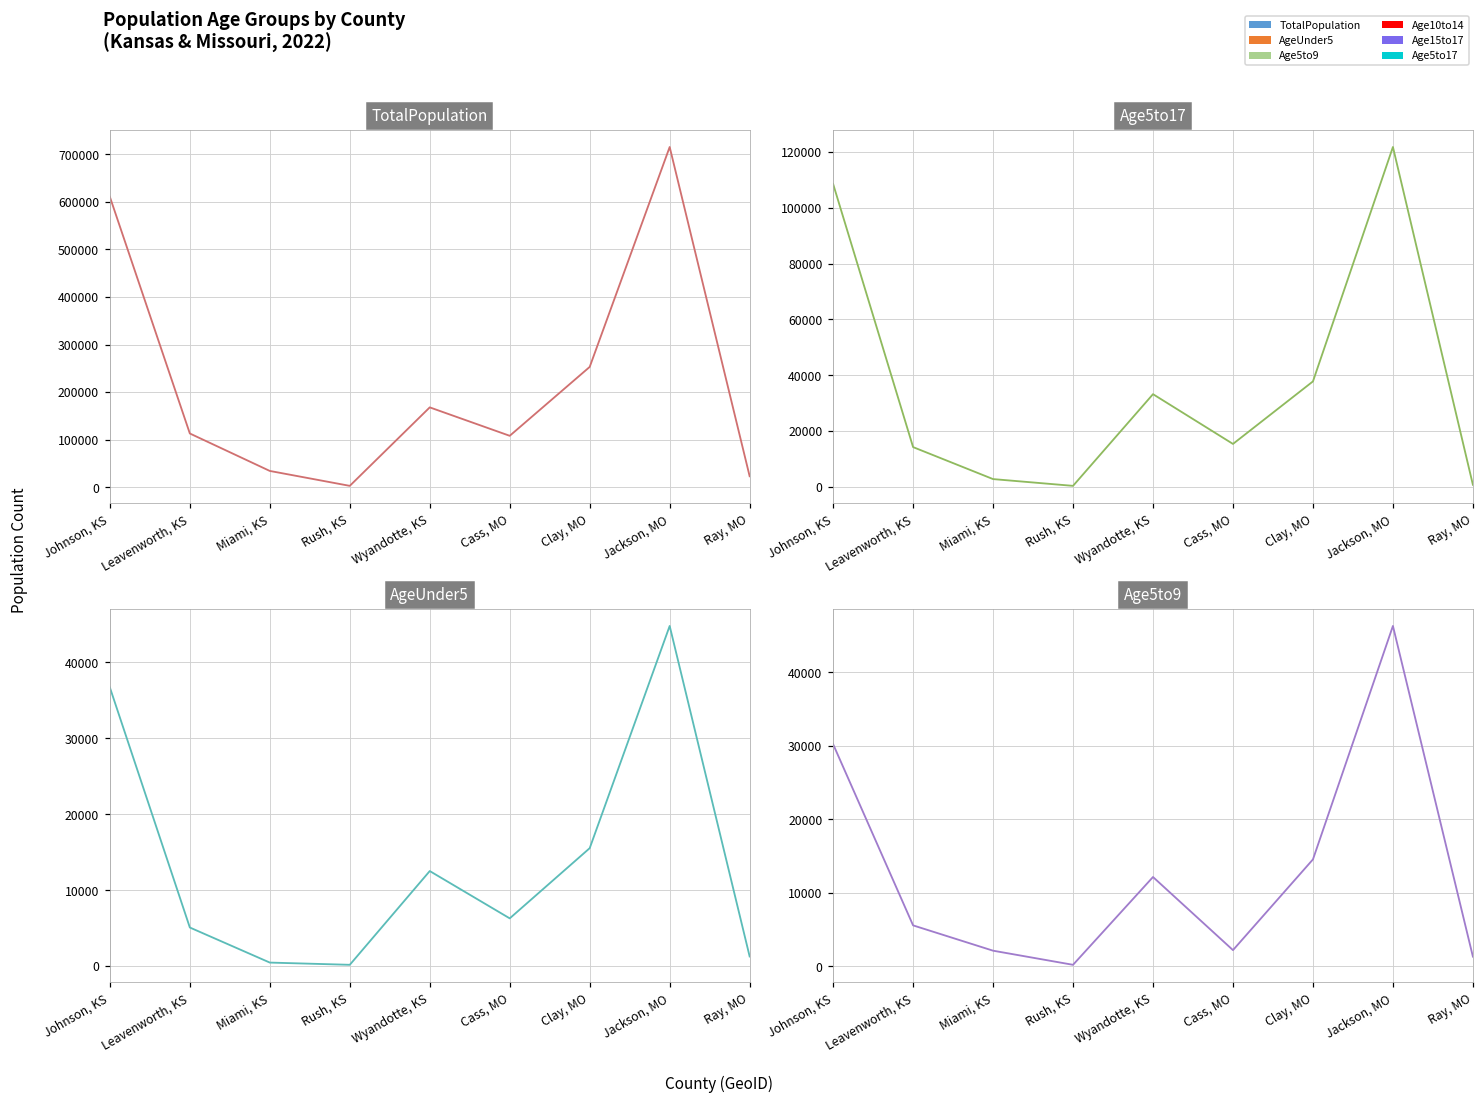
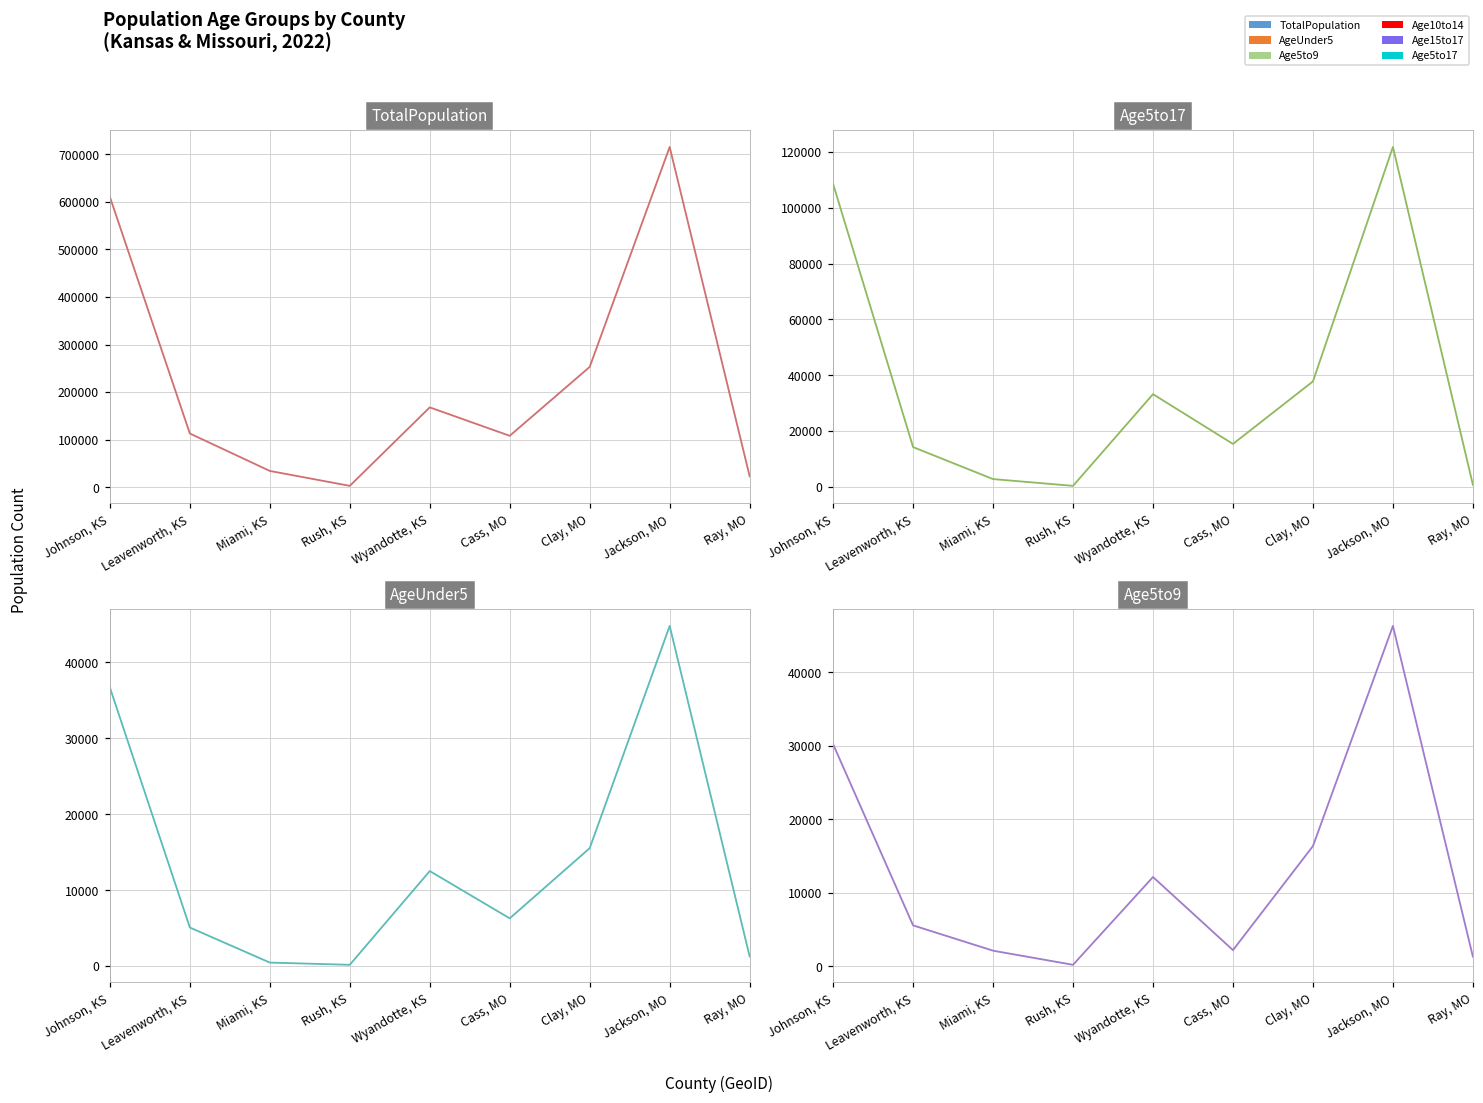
Age5to9, Clay, MO: 15000 -> 16000
